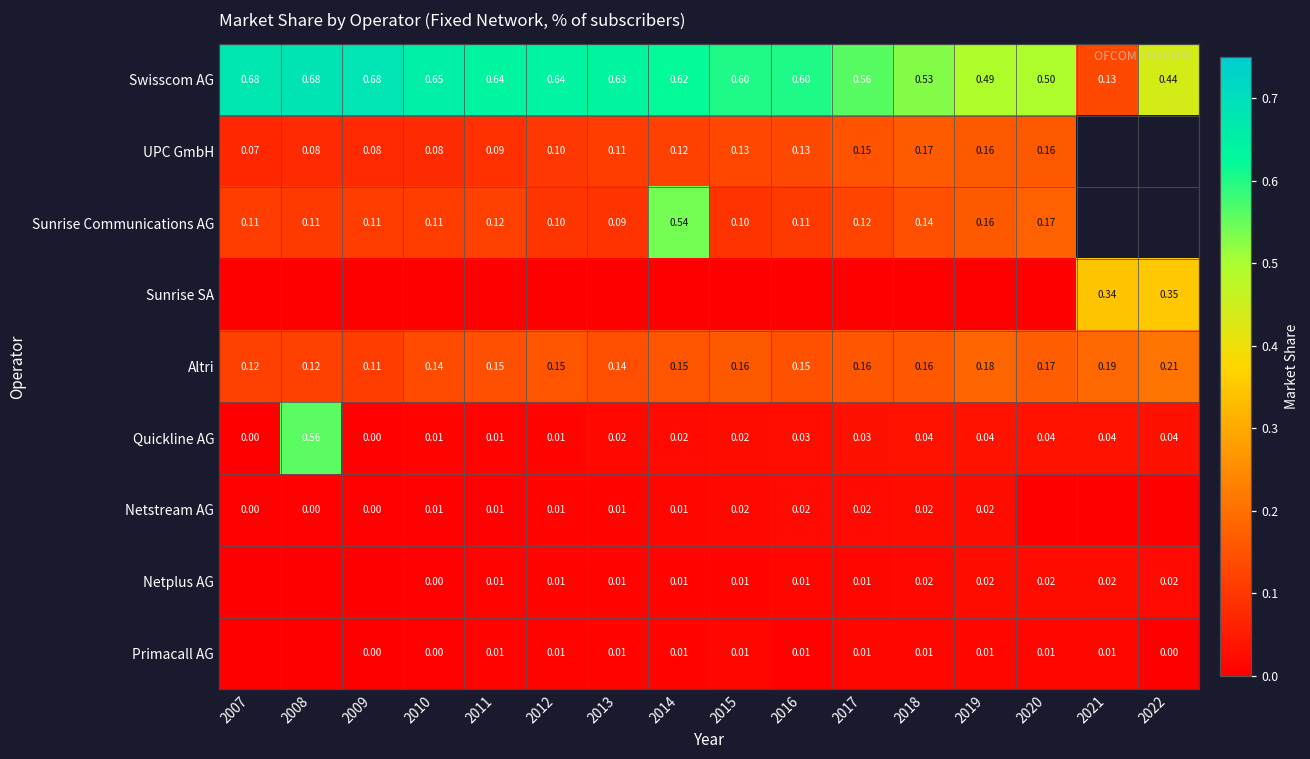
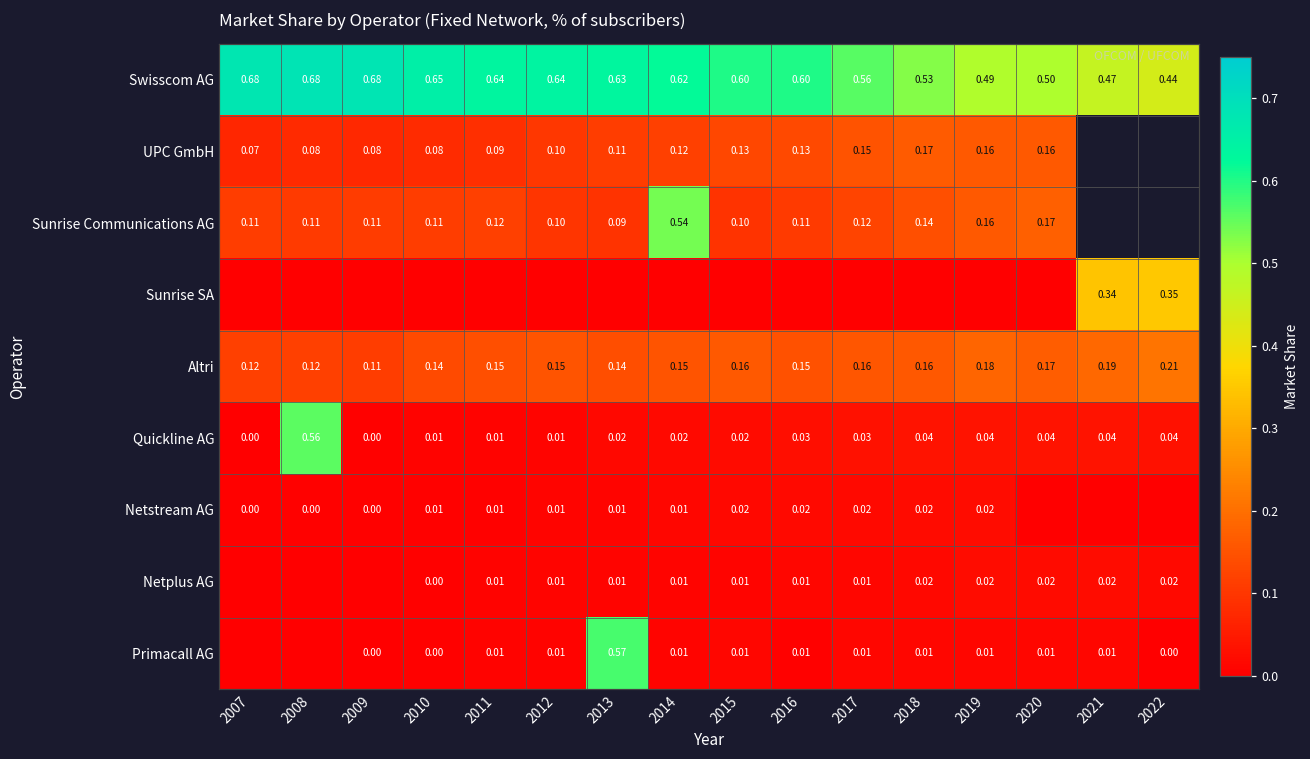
Swisscom AG, 2021: 0.13 -> 0.47
Primacall AG, 2013: 0.01 -> 0.57
